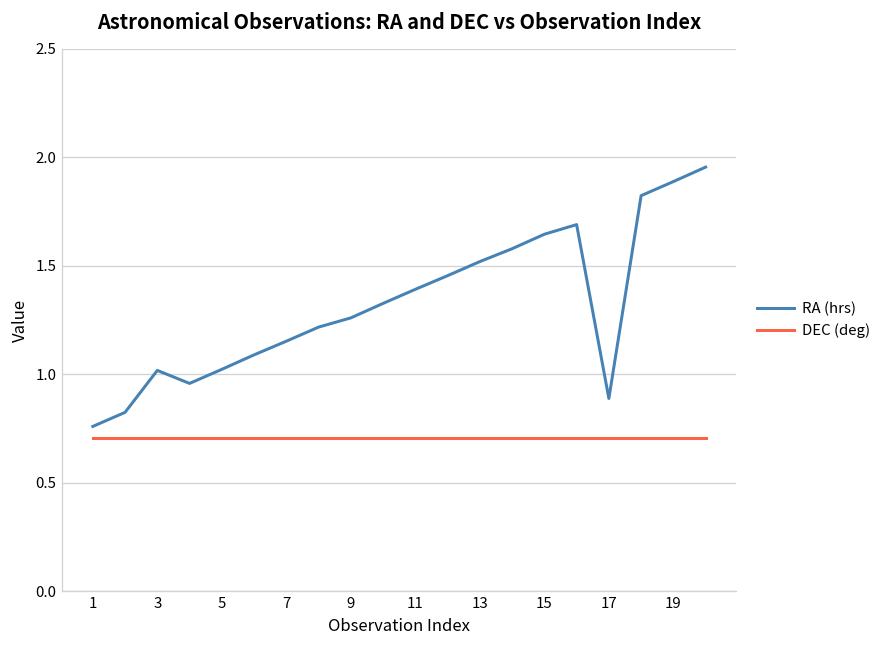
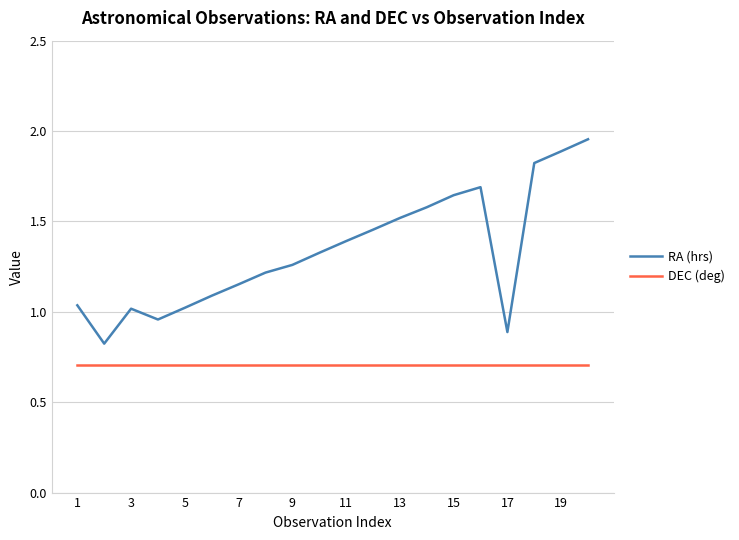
RA (hrs), 1: 0.76 -> 1.04
